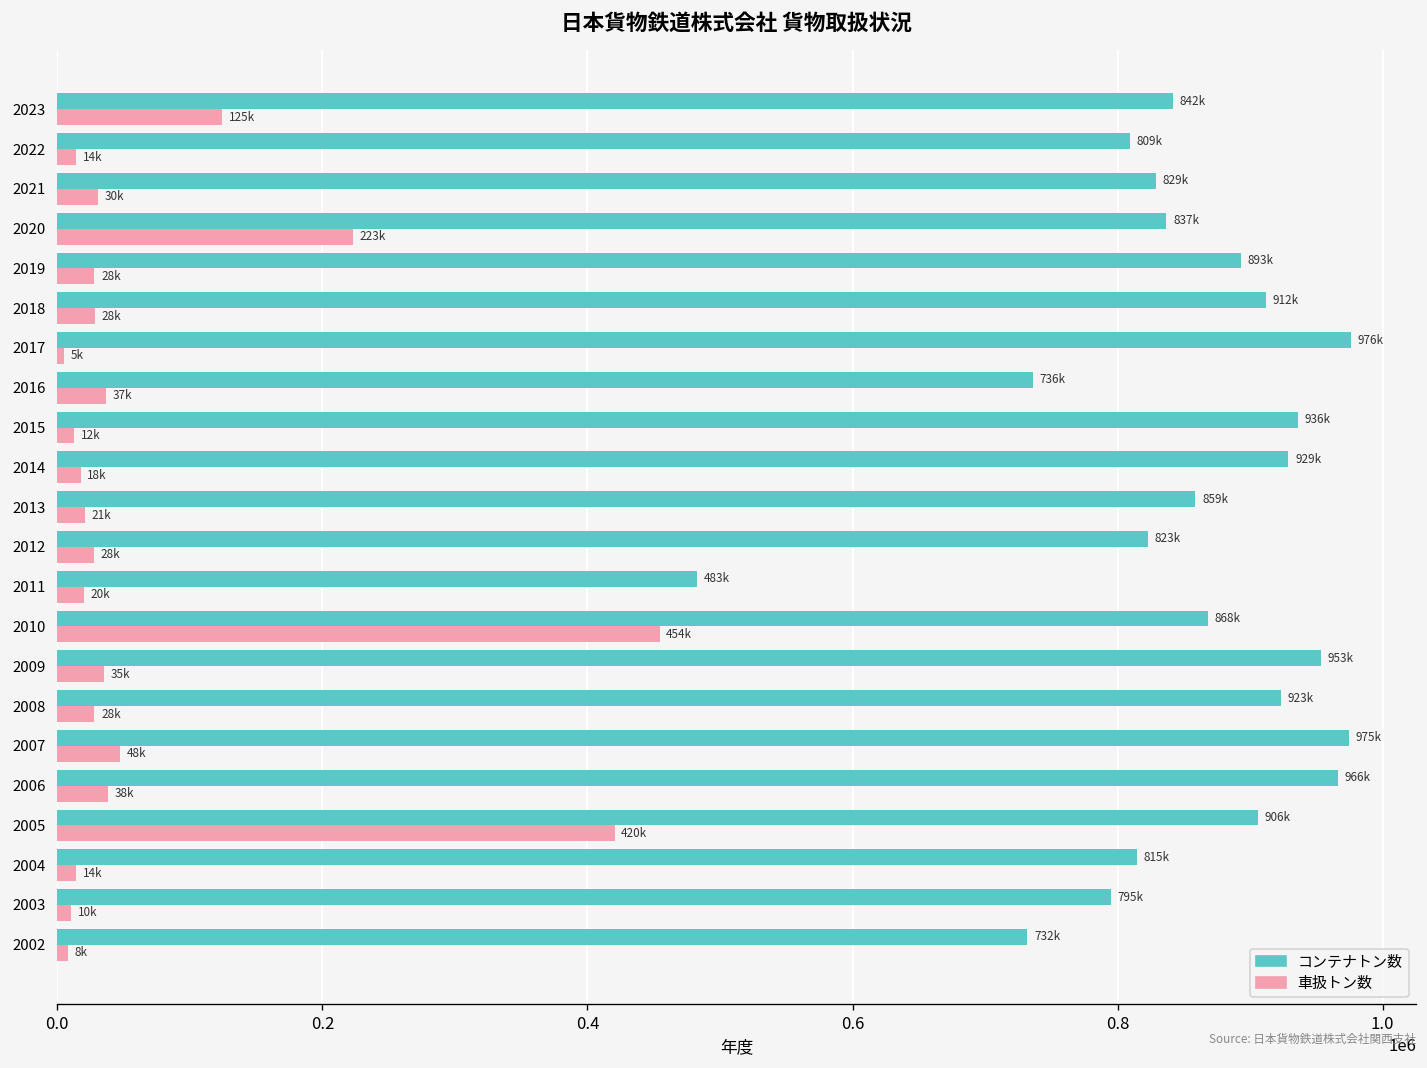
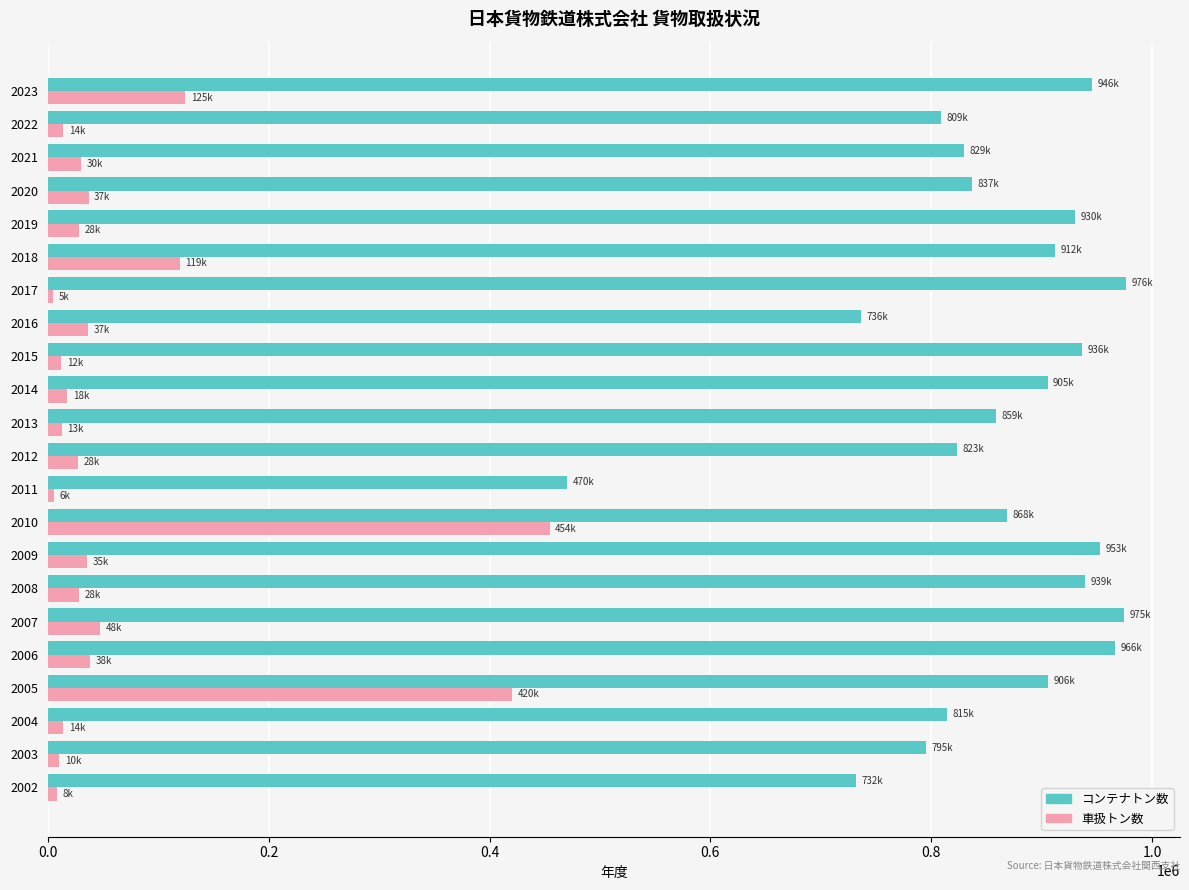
コンテナトン数, 2023: 842k -> 946k
車扱トン数, 2020: 223k -> 37k
コンテナトン数, 2019: 893k -> 930k
車扱トン数, 2018: 28k -> 119k
コンテナトン数, 2014: 929k -> 905k
車扱トン数, 2013: 21k -> 13k
コンテナトン数, 2011: 483k -> 470k
車扱トン数, 2011: 20k -> 6k
コンテナトン数, 2008: 923k -> 939k
